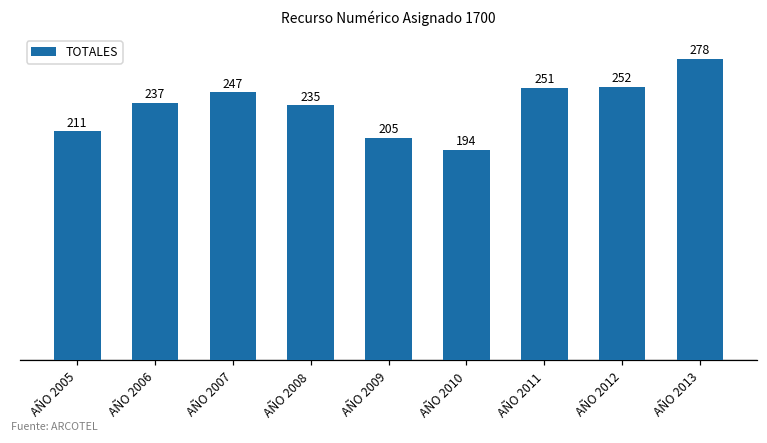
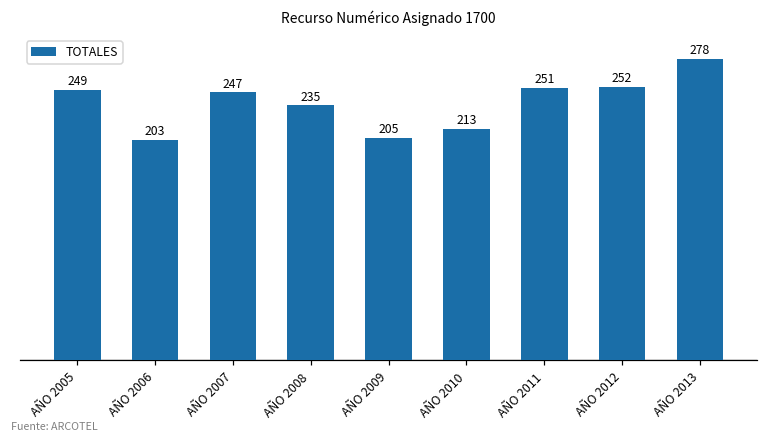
AÑO 2005: 211 -> 249
AÑO 2006: 237 -> 203
AÑO 2010: 194 -> 213
